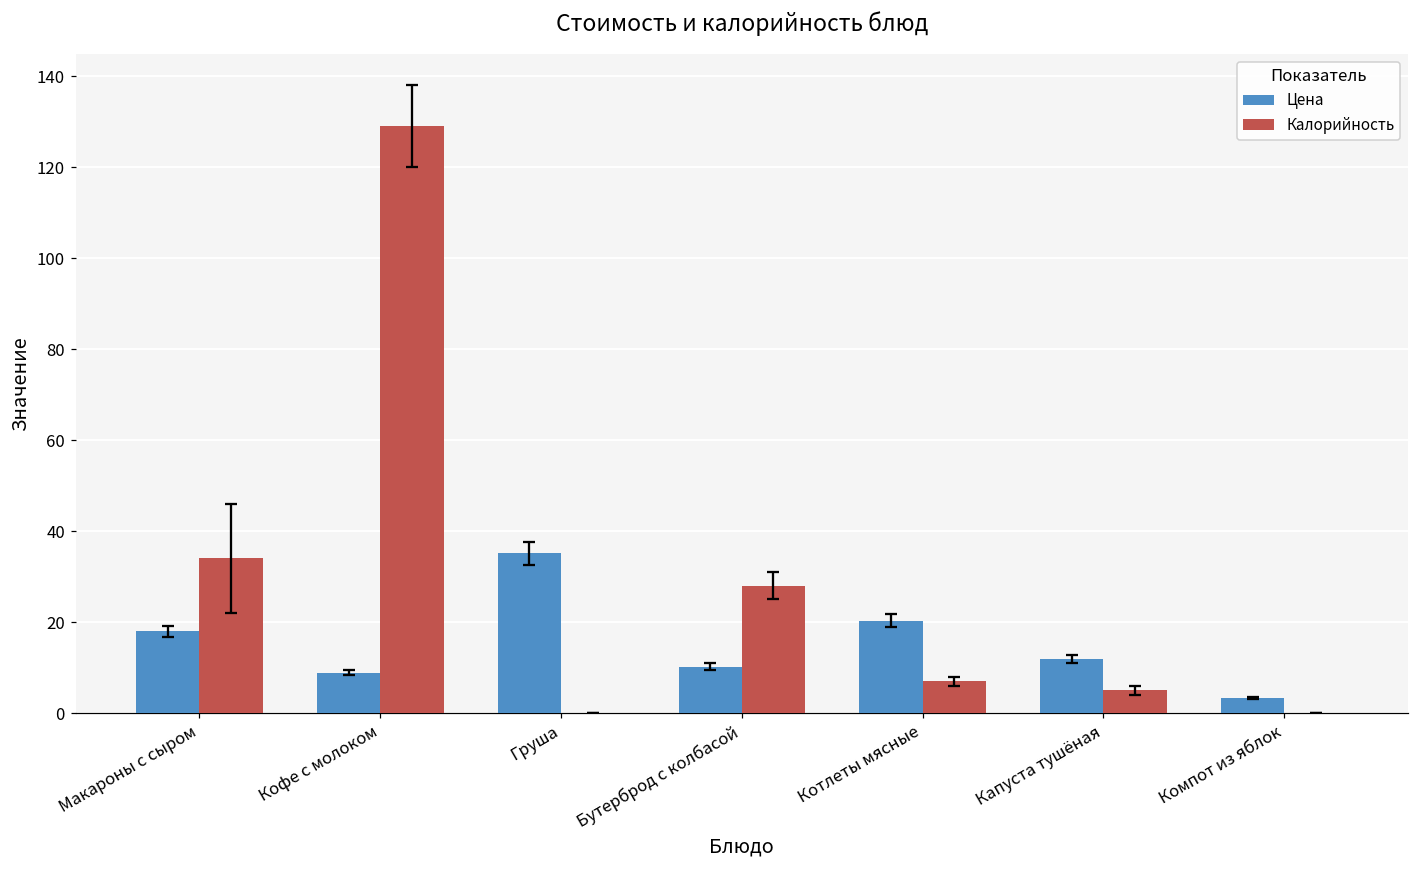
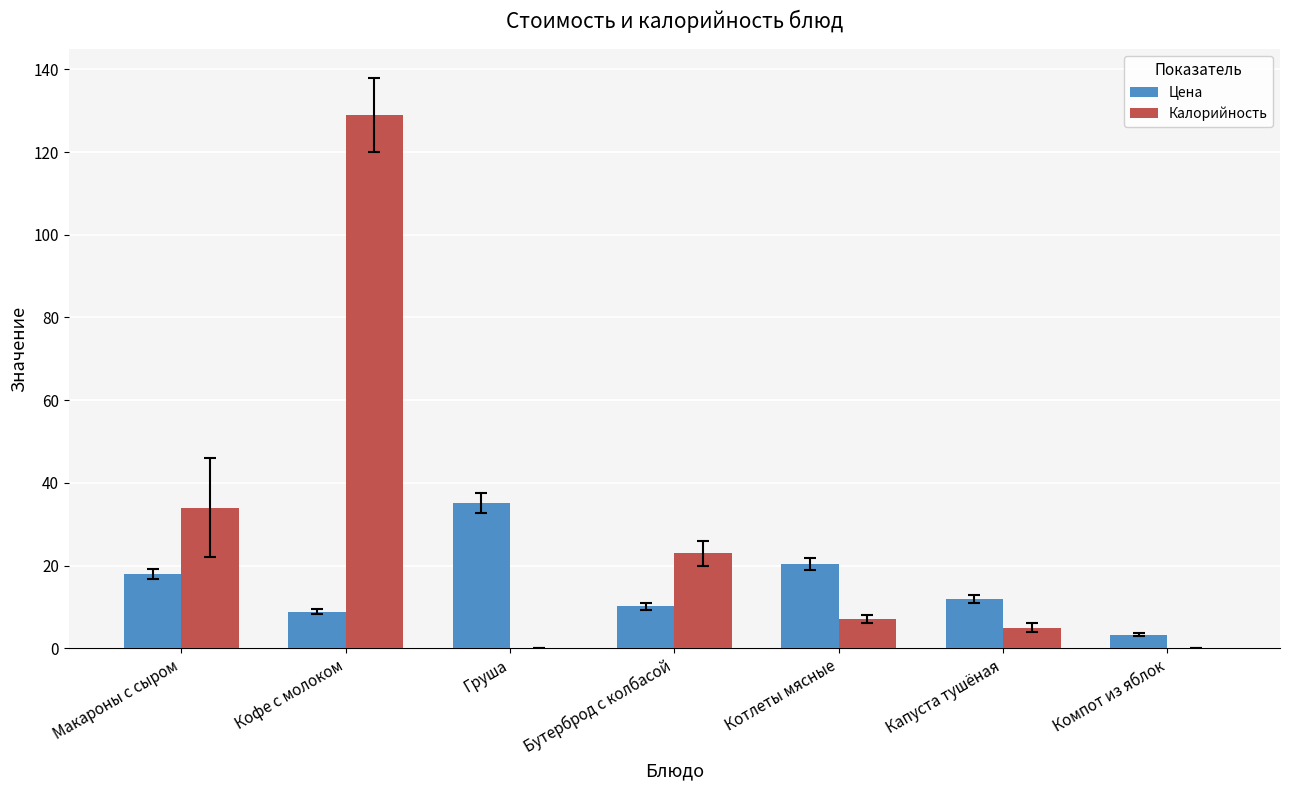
Калорийность, Бутерброд с колбасой: 28 -> 23
